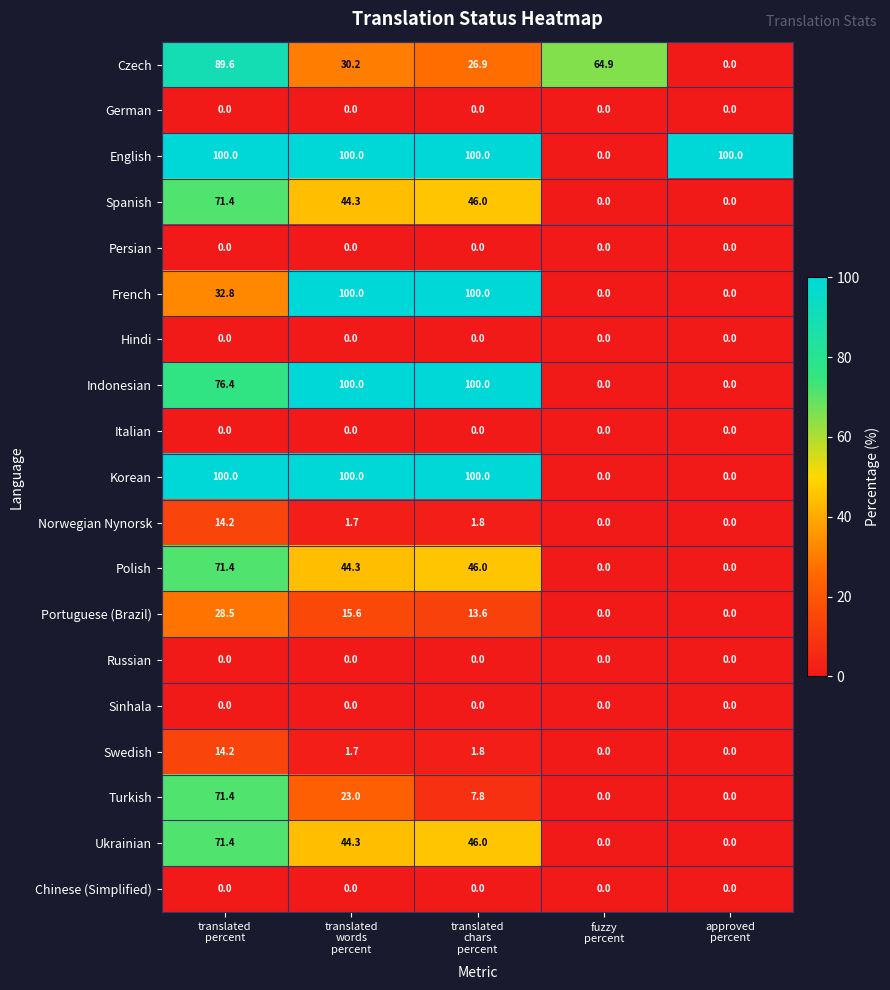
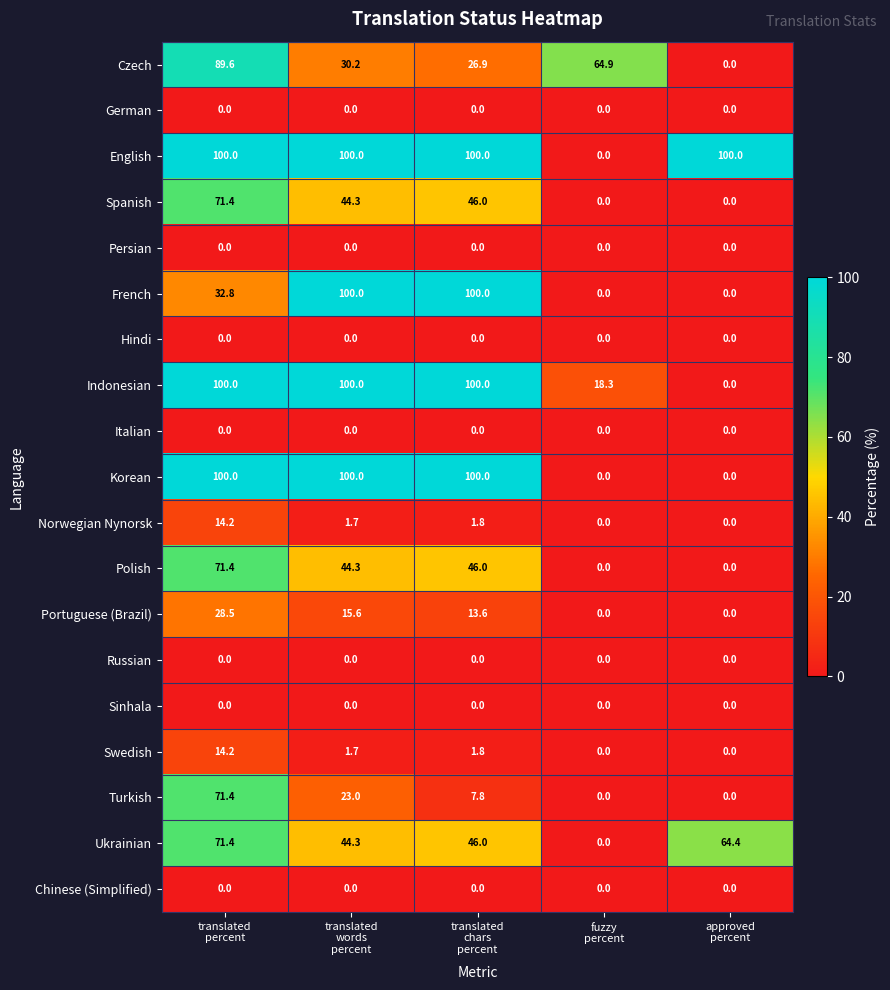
Indonesian, translated percent: 76.4 -> 100.0
Indonesian, fuzzy percent: 0.0 -> 18.3
Ukrainian, approved percent: 0.0 -> 64.4
